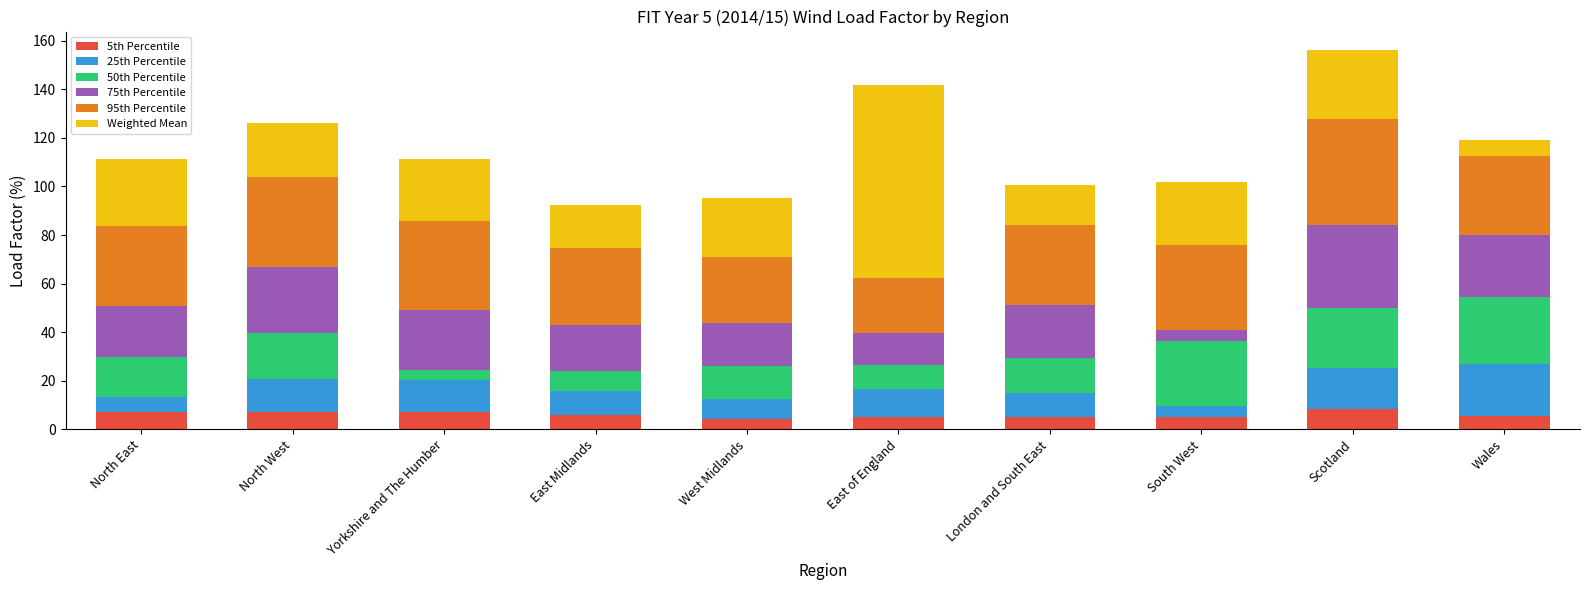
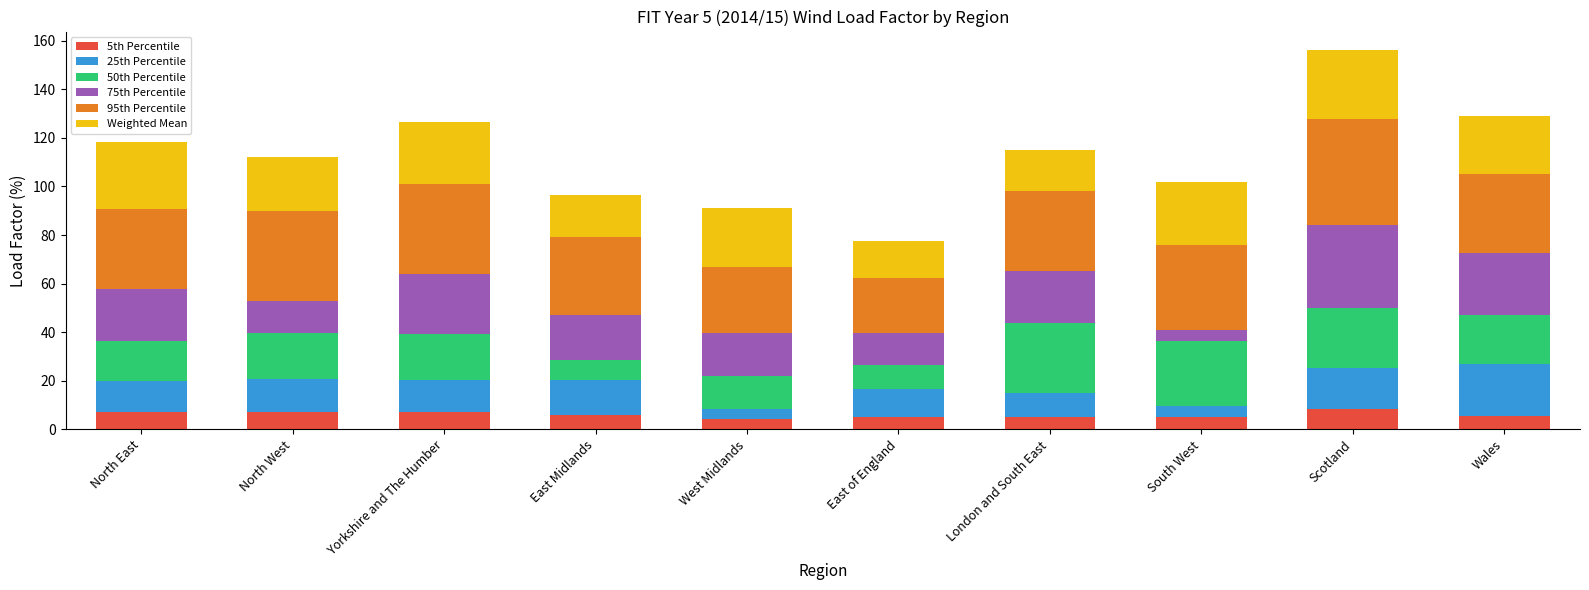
25th Percentile, North East: 6 -> 13
75th Percentile, North West: 27 -> 13
50th Percentile, Yorkshire and The Humber: 4 -> 19
25th Percentile, East Midlands: 10 -> 14
25th Percentile, West Midlands: 8 -> 4
Weighted Mean, East of England: 80 -> 15
50th Percentile, London and South East: 15 -> 29
50th Percentile, Wales: 27 -> 20
Weighted Mean, Wales: 7 -> 24
